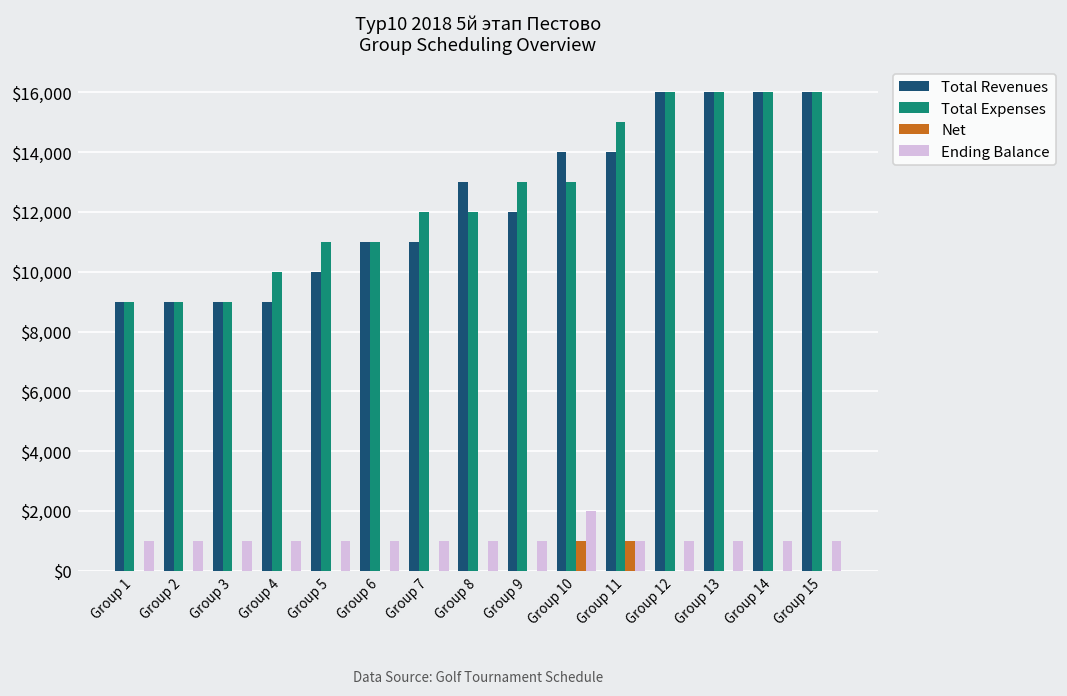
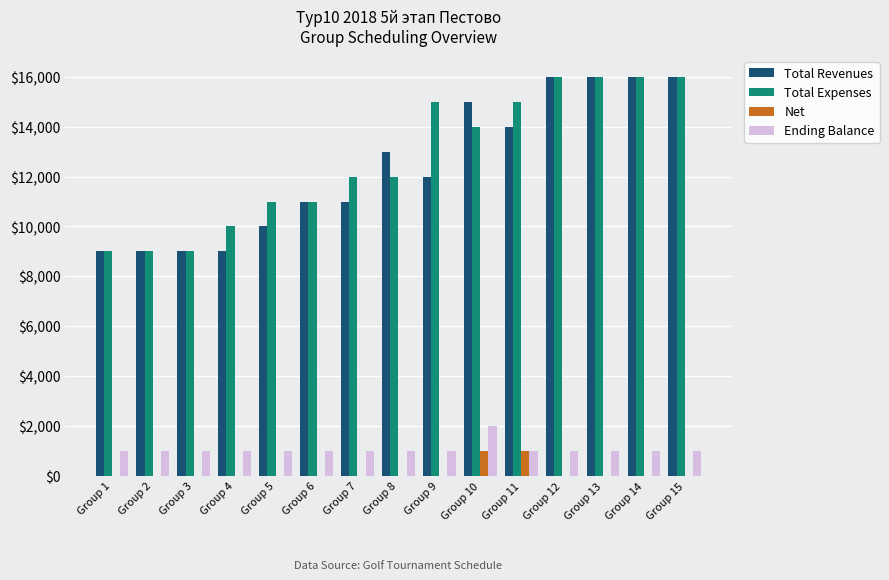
Total Expenses, Group 9: $13,000 -> $15,000
Total Revenues, Group 10: $14,000 -> $15,000
Total Expenses, Group 10: $13,000 -> $14,000
